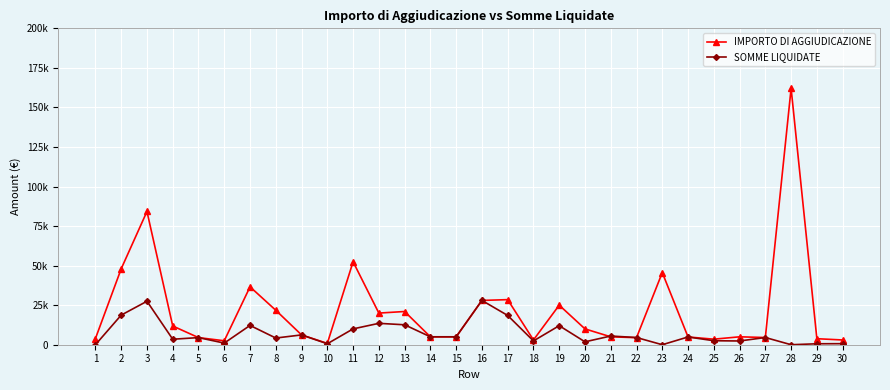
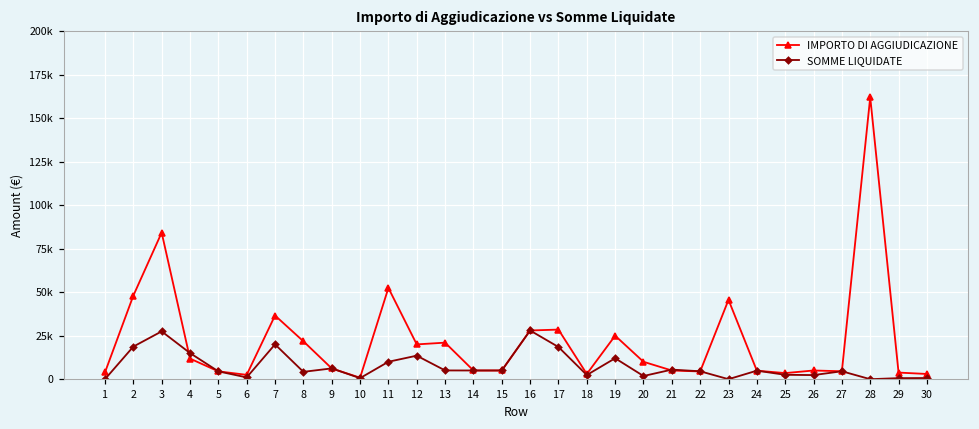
SOMME LIQUIDATE, 4: 3000 -> 15000
SOMME LIQUIDATE, 7: 12000 -> 20000
SOMME LIQUIDATE, 13: 13000 -> 5000
